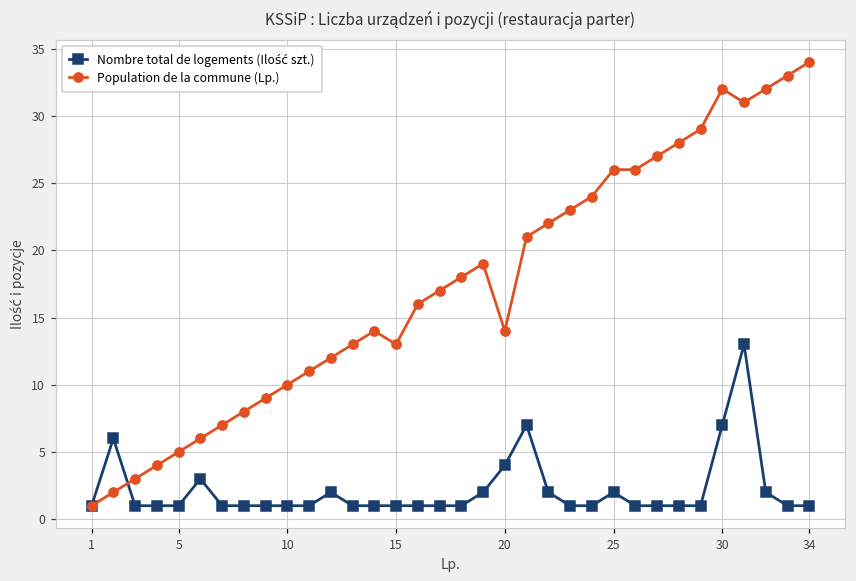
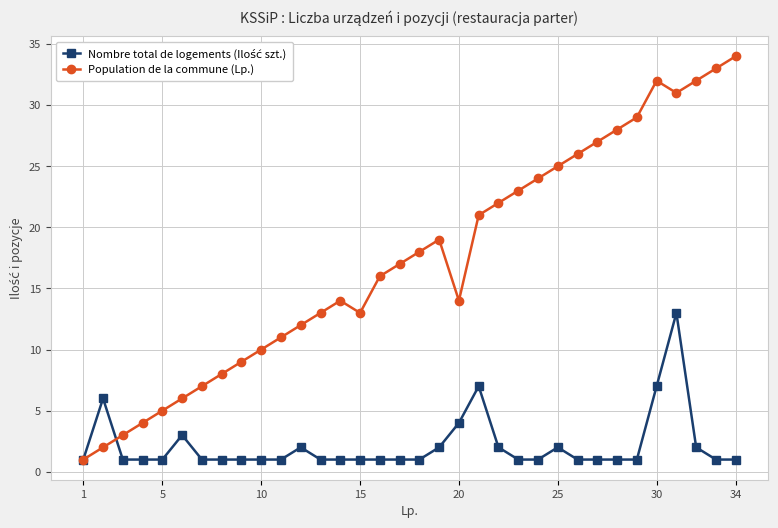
Population de la commune (Lp.), 25: 26 -> 25
